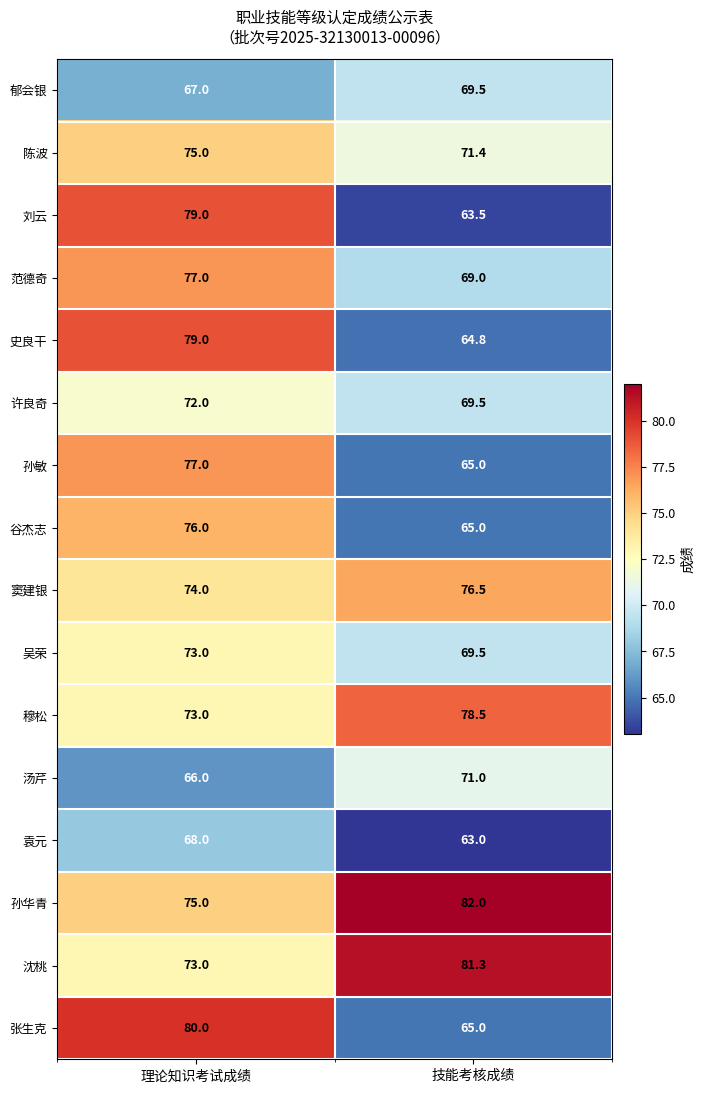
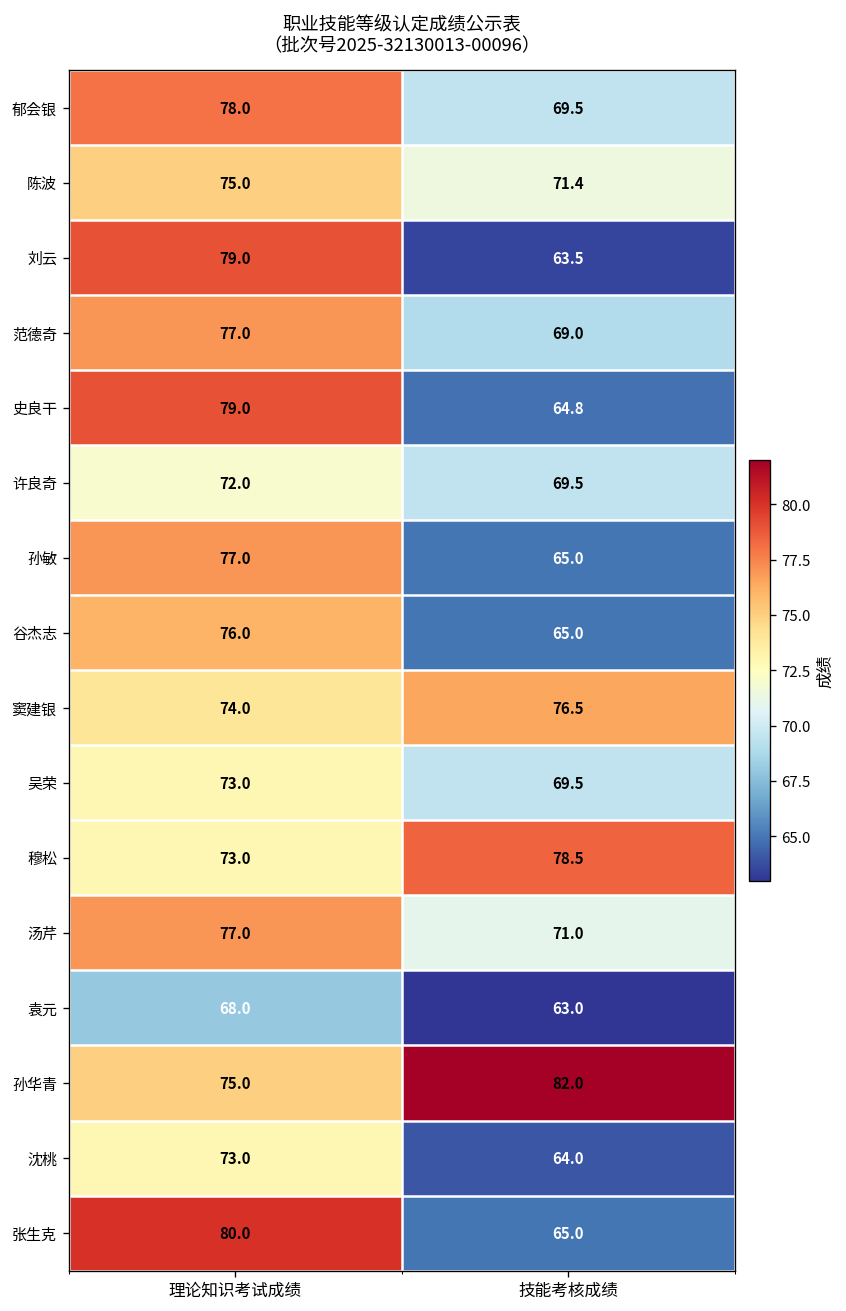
郁会银, 理论知识考试成绩: 67.0 -> 78.0
汤芹, 理论知识考试成绩: 66.0 -> 77.0
沈桃, 技能考核成绩: 81.3 -> 64.0
